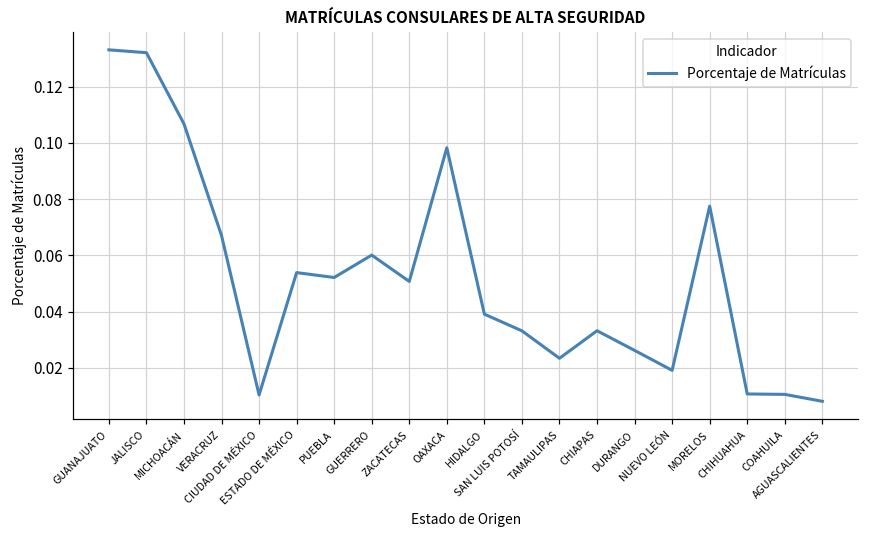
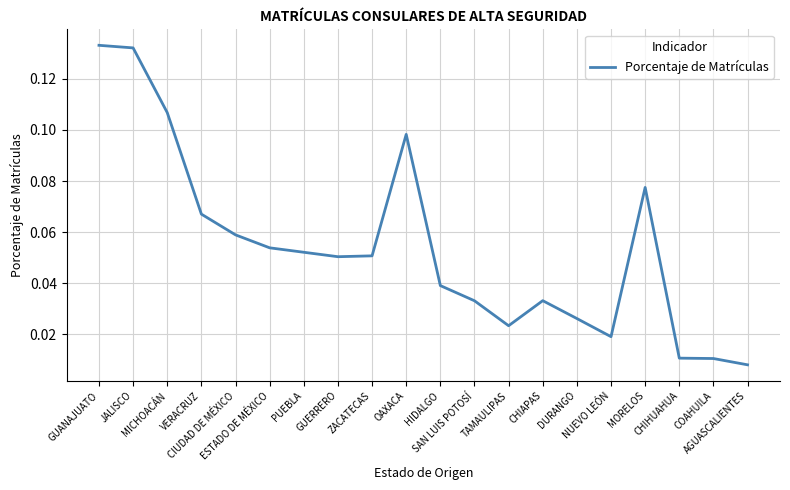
CIUDAD DE MÉXICO: 0.010 -> 0.059
GUERRERO: 0.060 -> 0.050
